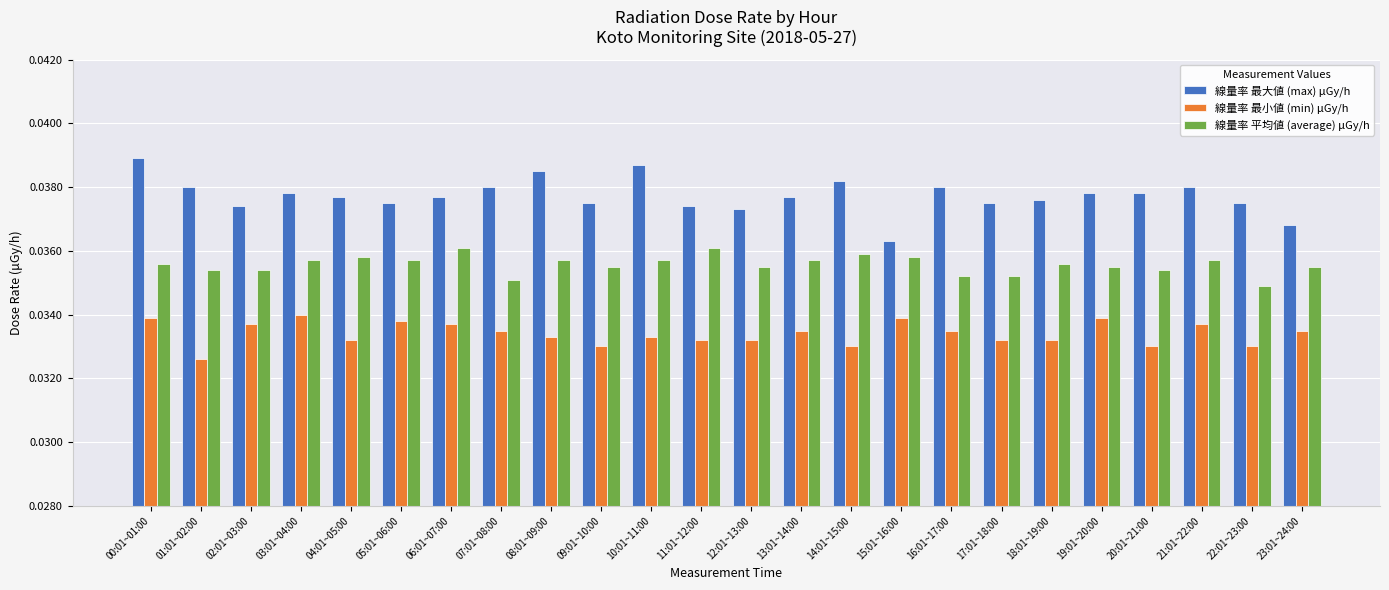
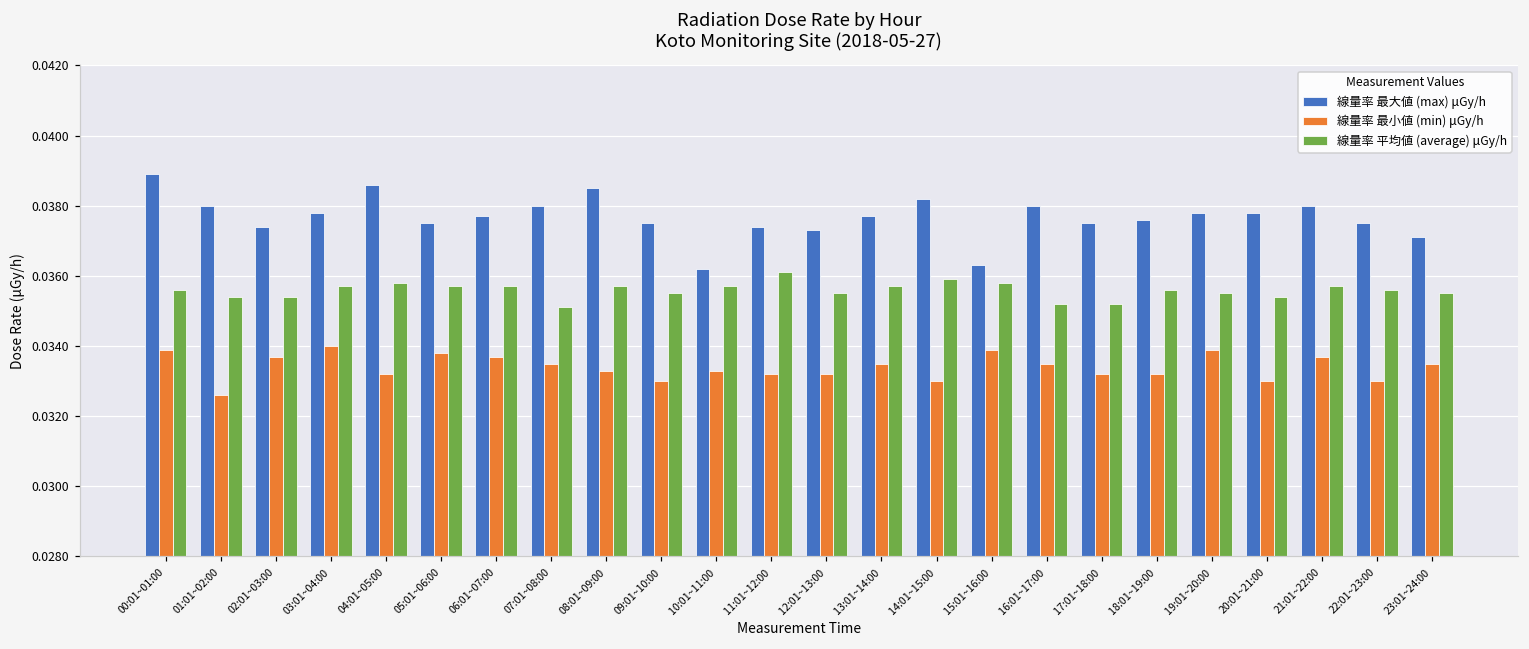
線量率 最大値 (max) μGy/h, 04:01~05:00: 0.0377 -> 0.0386
線量率 平均値 (average) μGy/h, 06:01~07:00: 0.0361 -> 0.0357
線量率 最大値 (max) μGy/h, 10:01~11:00: 0.0387 -> 0.0362
線量率 平均値 (average) μGy/h, 22:01~23:00: 0.0349 -> 0.0356
線量率 最大値 (max) μGy/h, 23:01~24:00: 0.0368 -> 0.0371
